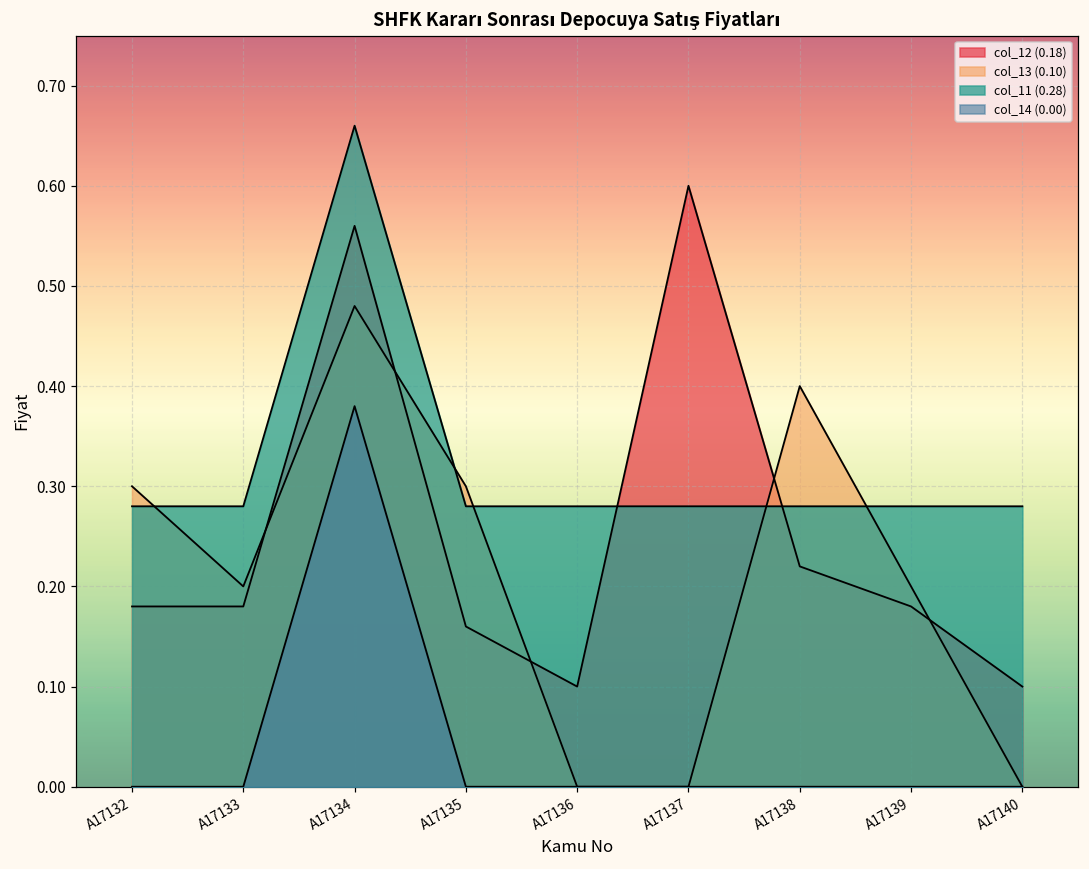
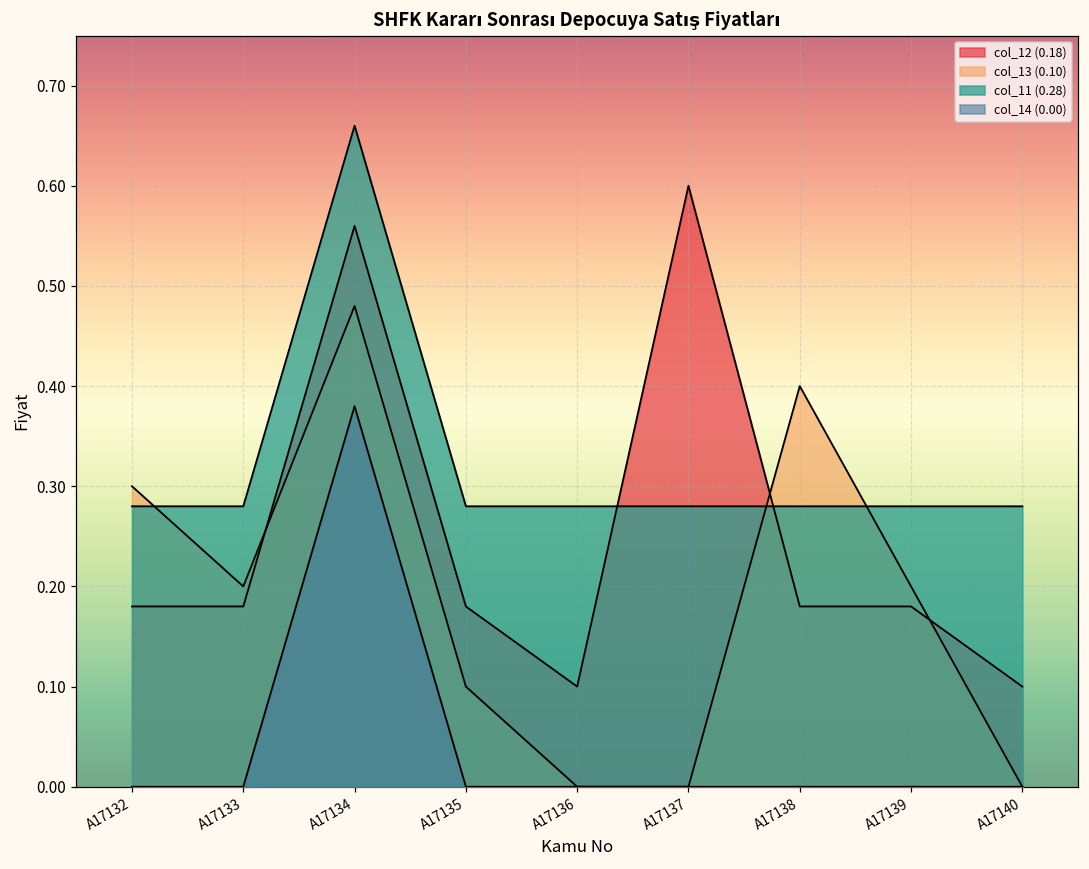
col_12 (0.18), A17135: 0.16 -> 0.18
col_13 (0.10), A17135: 0.3 -> 0.1
col_12 (0.18), A17138: 0.22 -> 0.18
